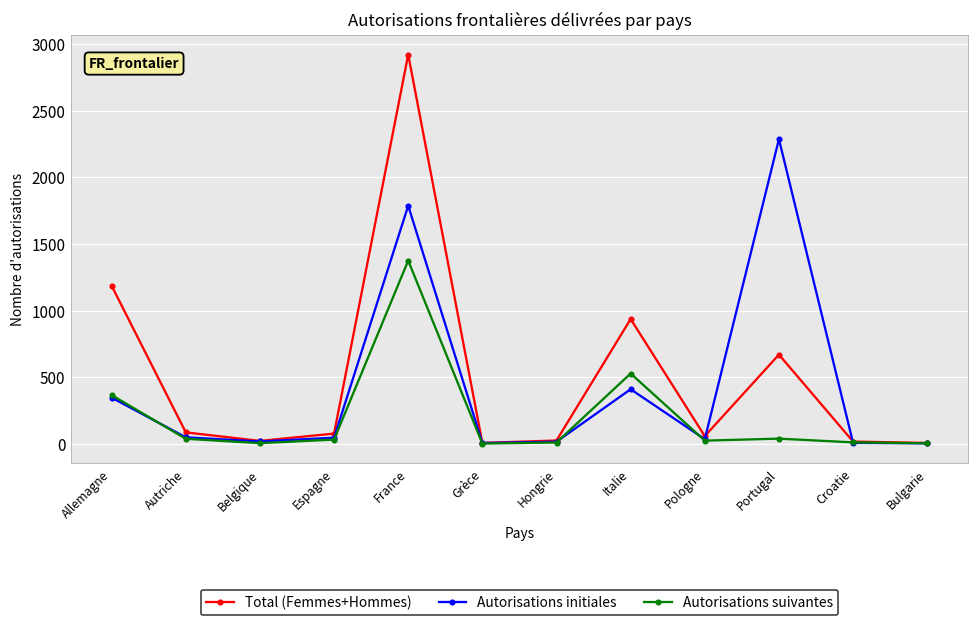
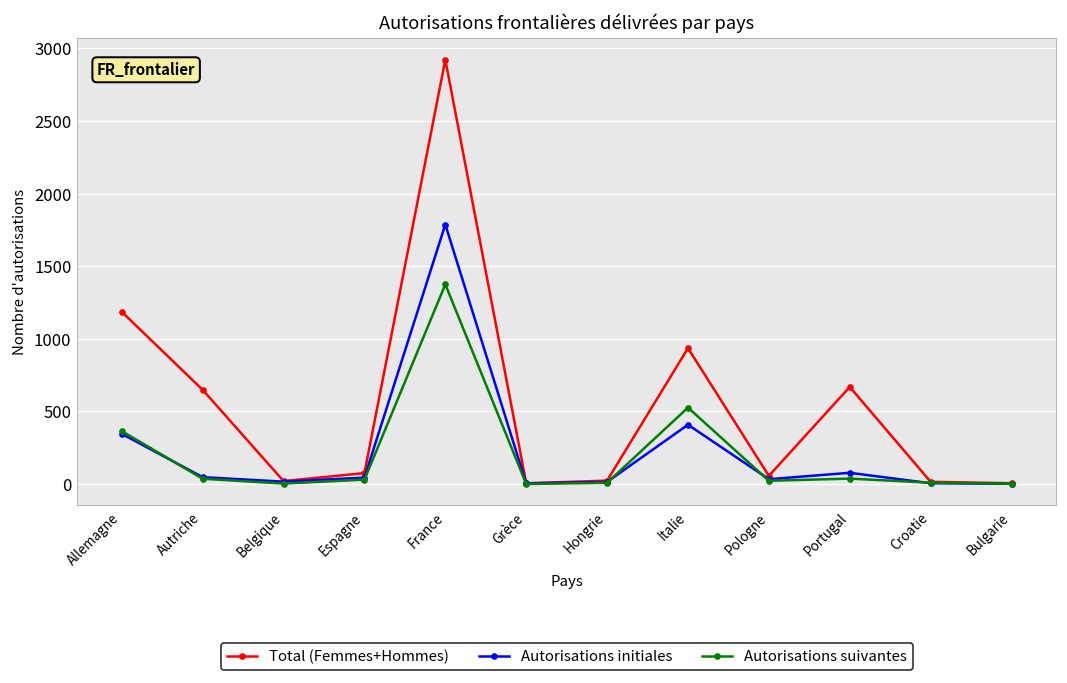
Total (Femmes+Hommes), Autriche: 90 -> 650
Autorisations initiales, Portugal: 2290 -> 80
